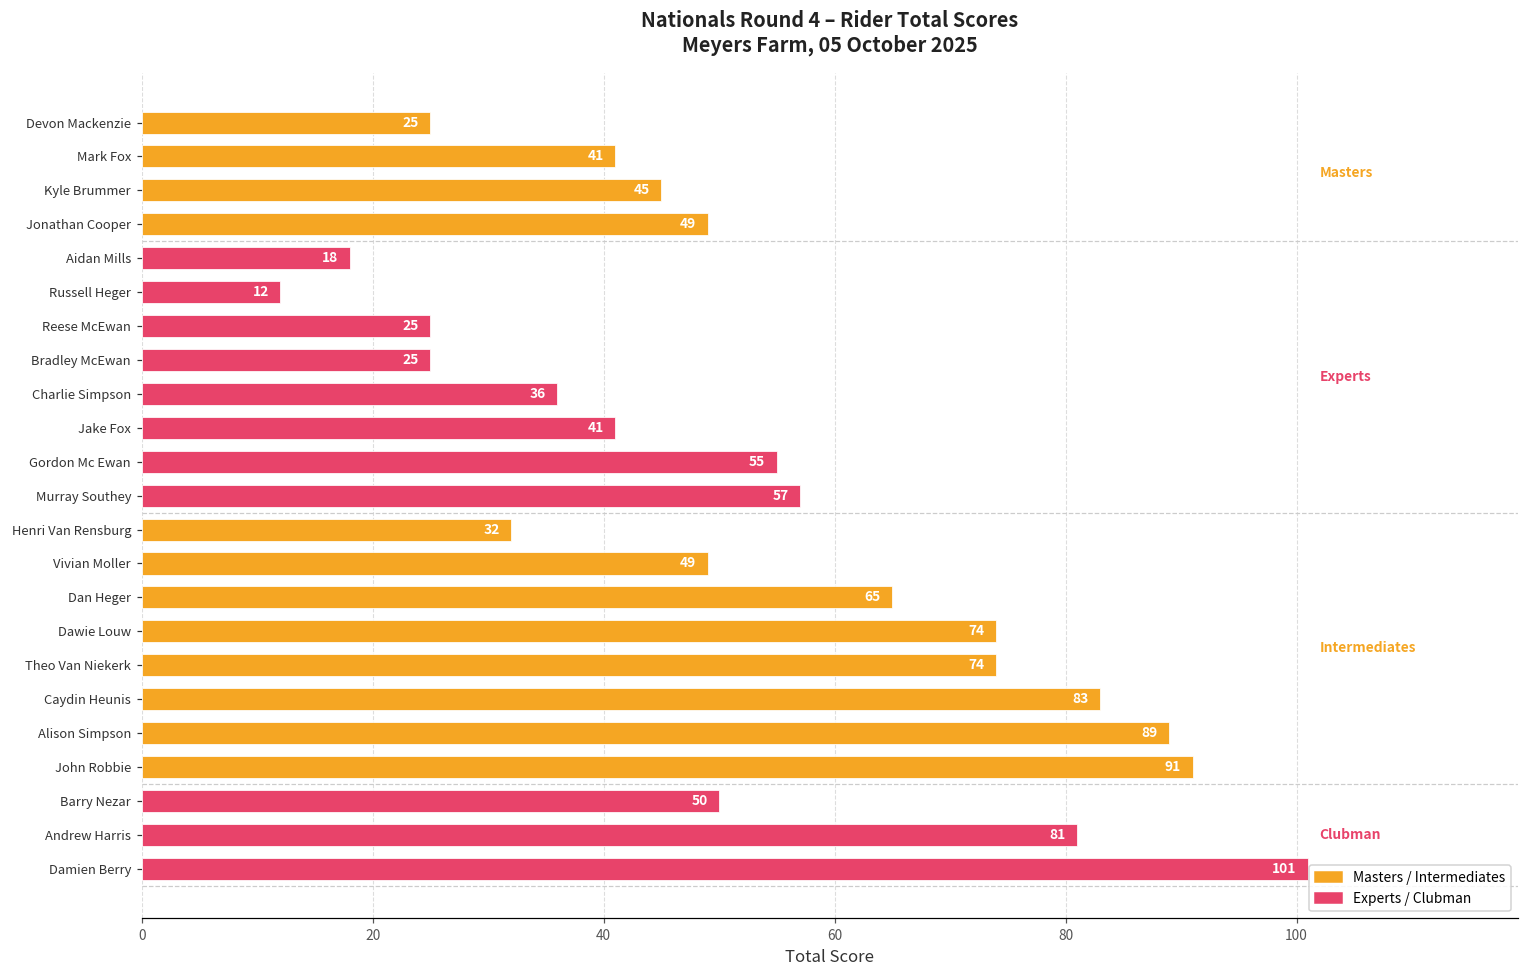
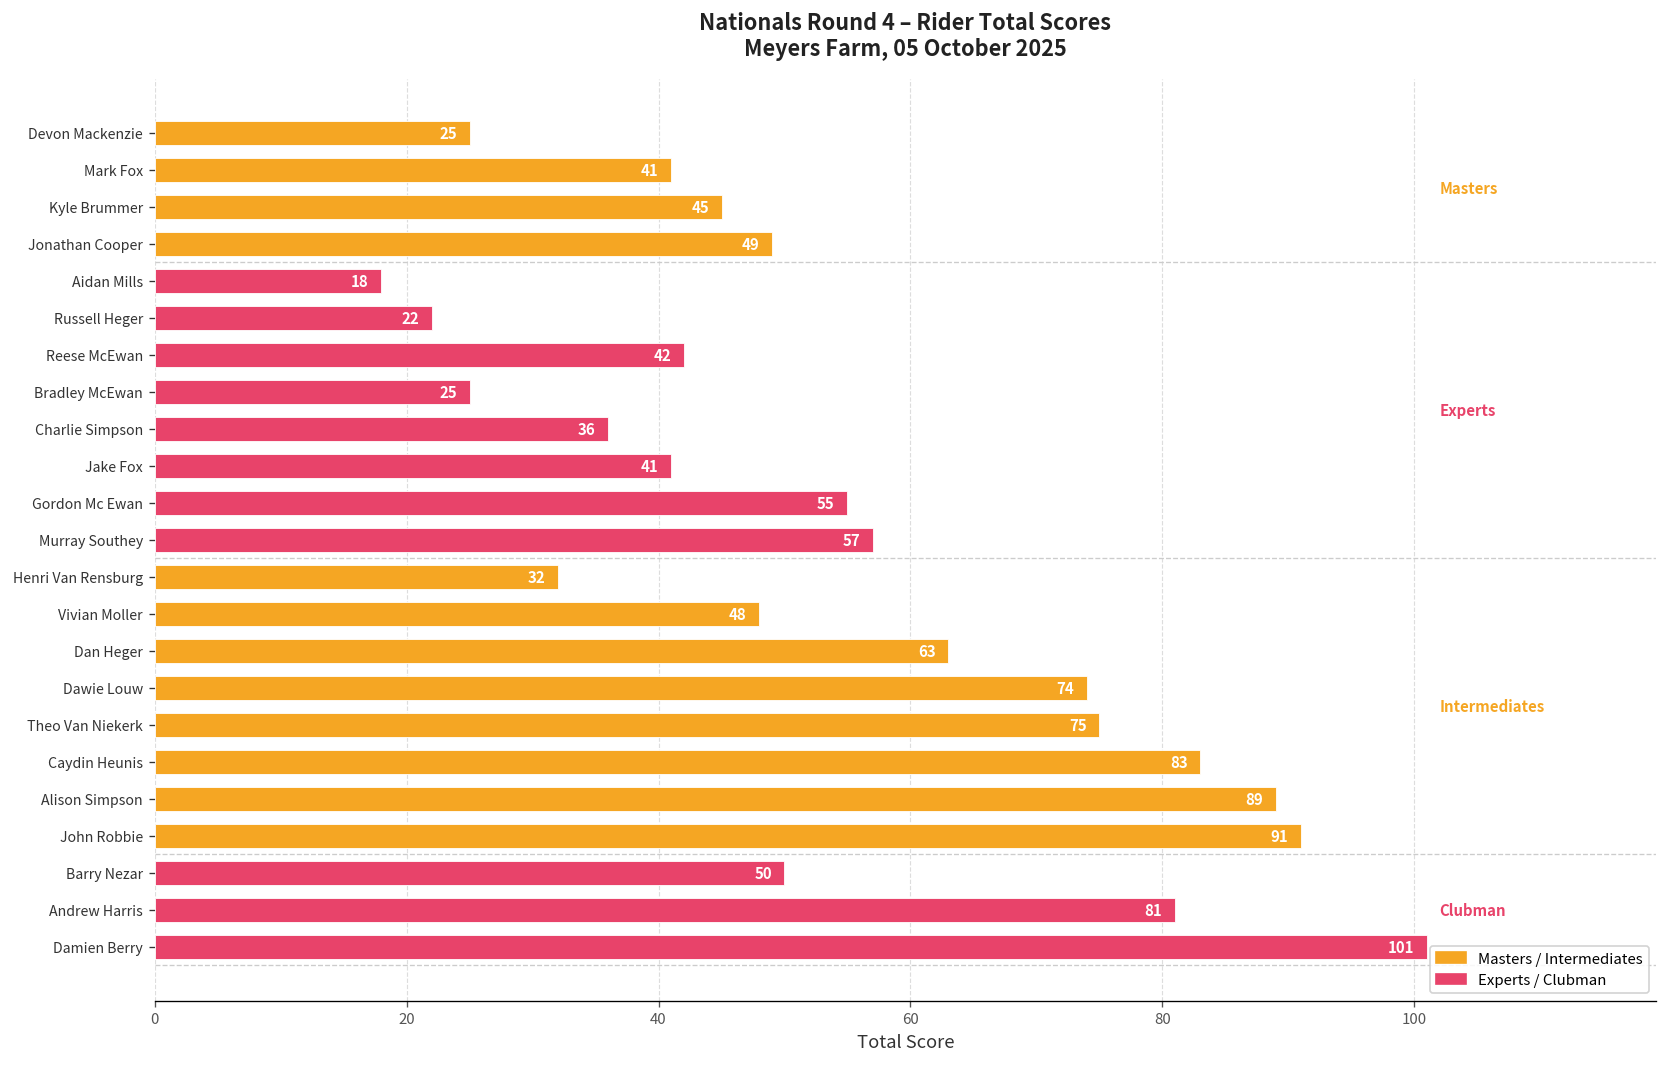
Russell Heger: 12 -> 22
Reese McEwan: 25 -> 42
Vivian Moller: 49 -> 48
Dan Heger: 65 -> 63
Theo Van Niekerk: 74 -> 75
